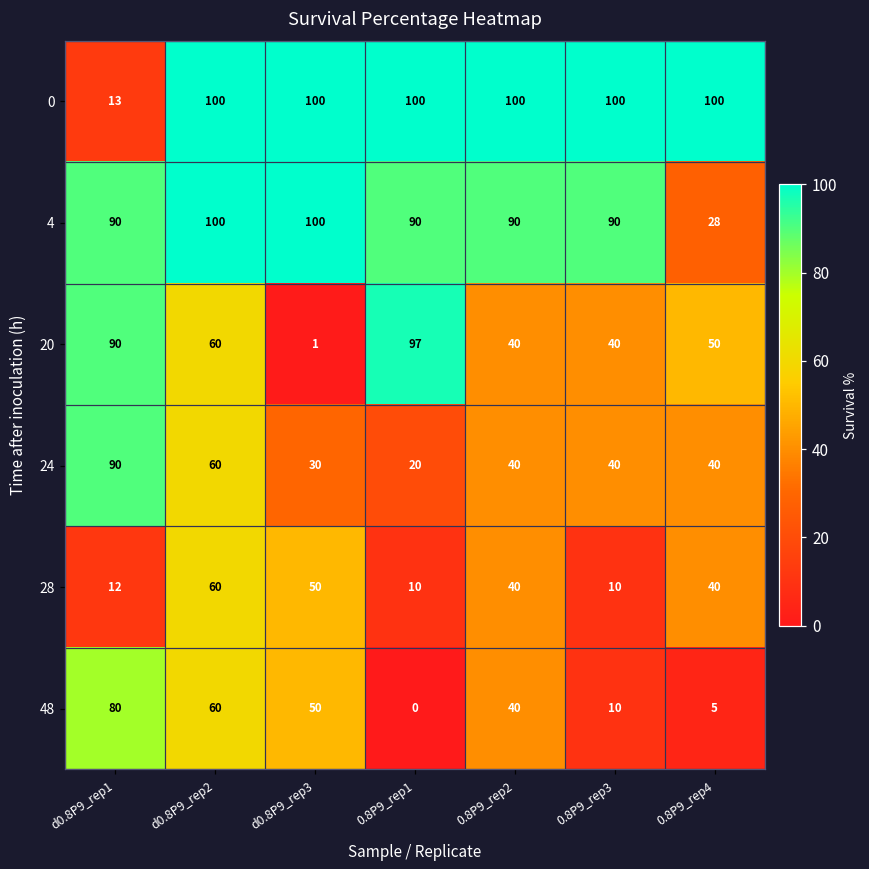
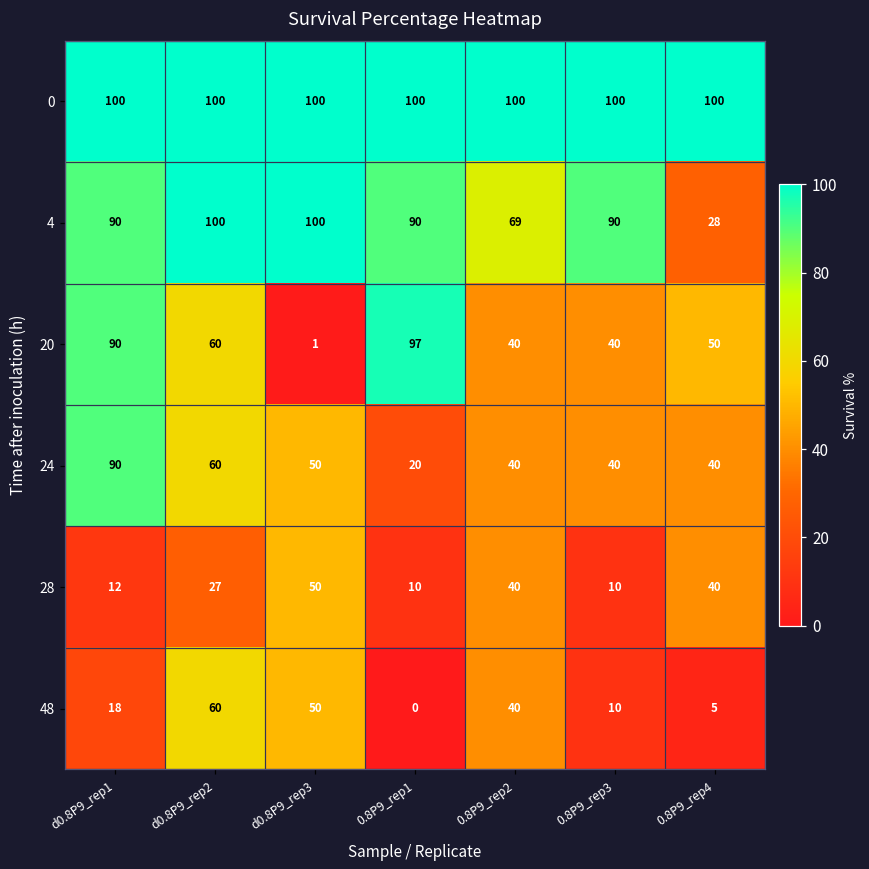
0, d0.8P9_rep1: 13 -> 100
4, 0.8P9_rep2: 90 -> 69
24, d0.8P9_rep3: 30 -> 50
28, d0.8P9_rep2: 60 -> 27
48, d0.8P9_rep1: 80 -> 18
